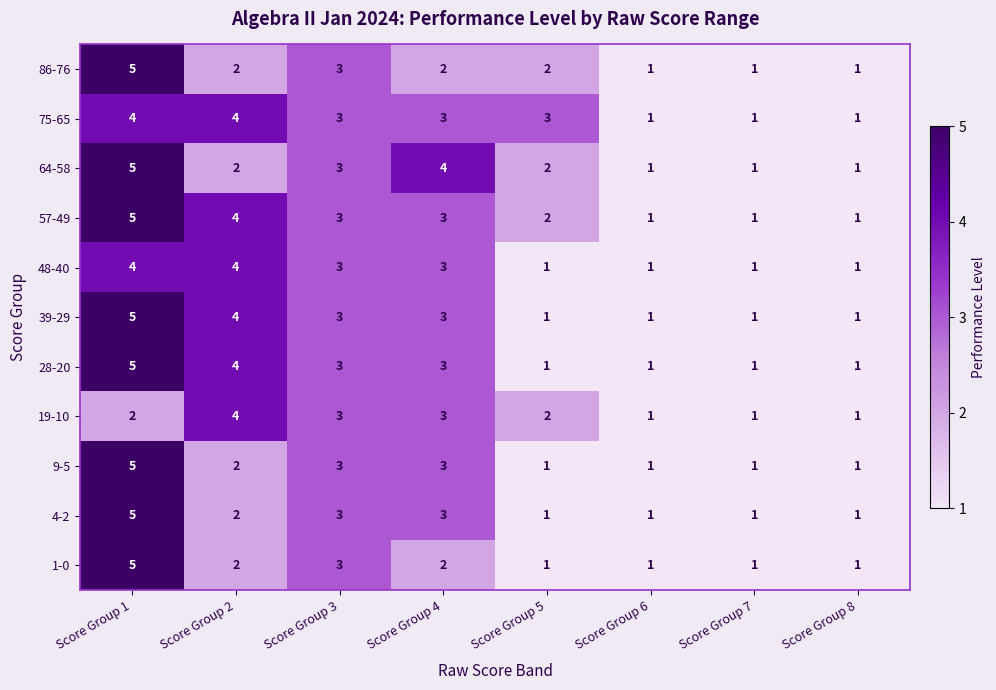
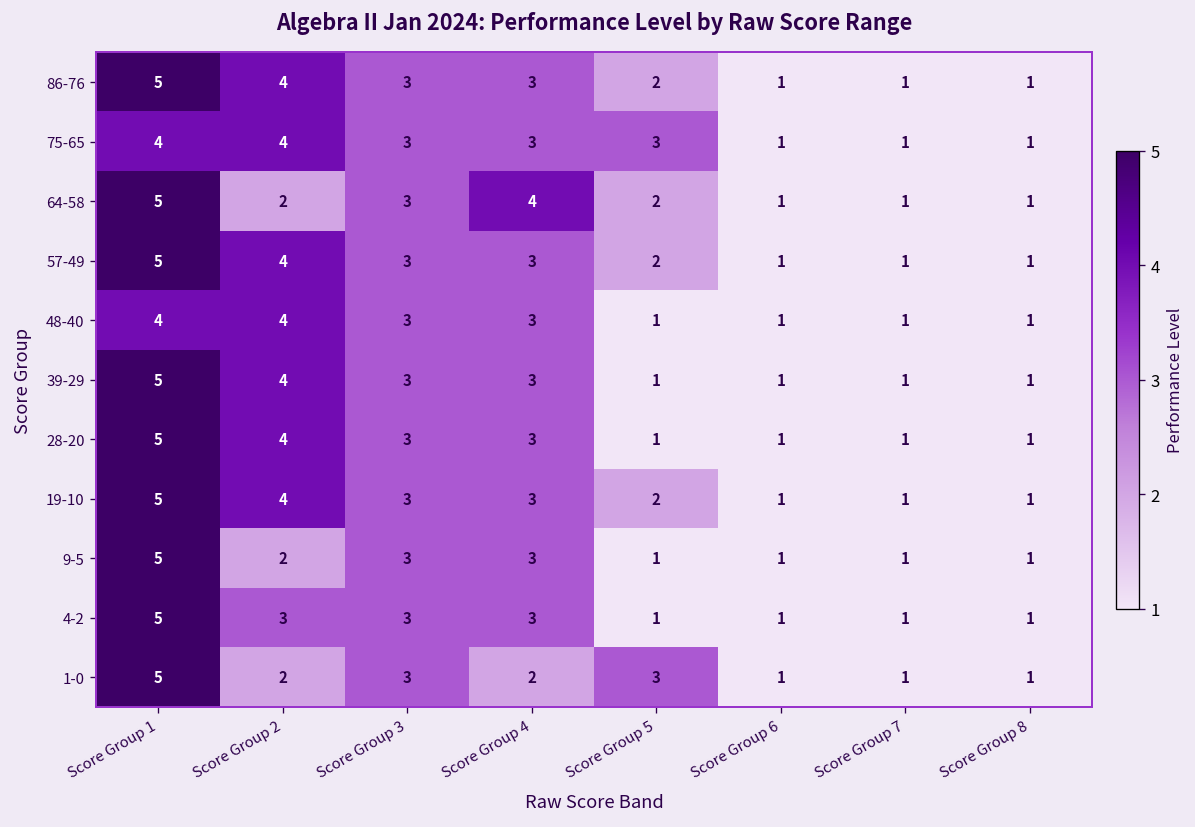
86-76, Score Group 2: 2 -> 4
86-76, Score Group 4: 2 -> 3
19-10, Score Group 1: 2 -> 5
4-2, Score Group 2: 2 -> 3
1-0, Score Group 5: 1 -> 3
